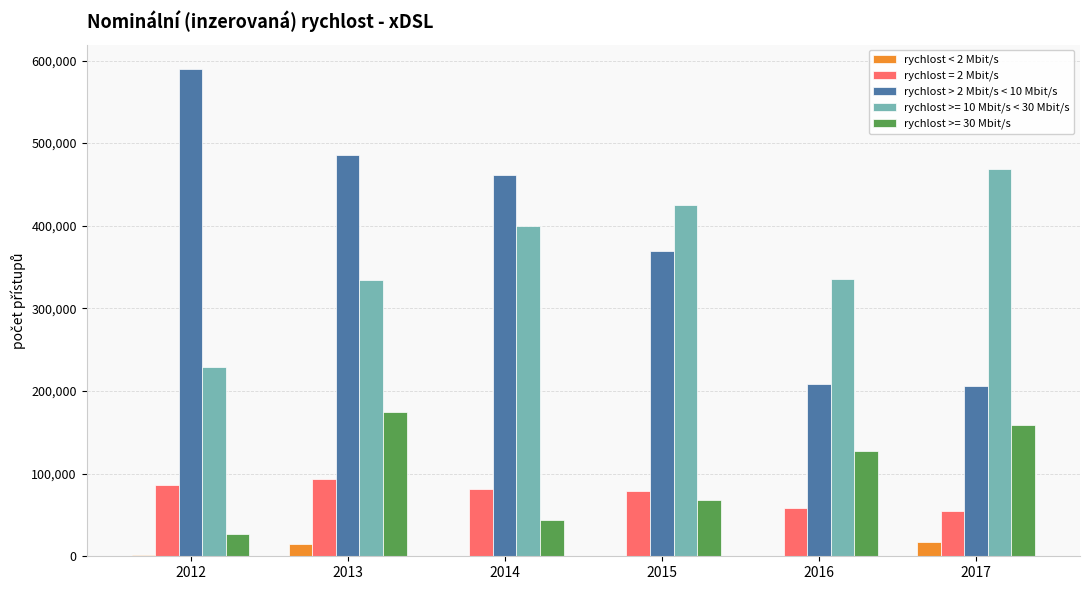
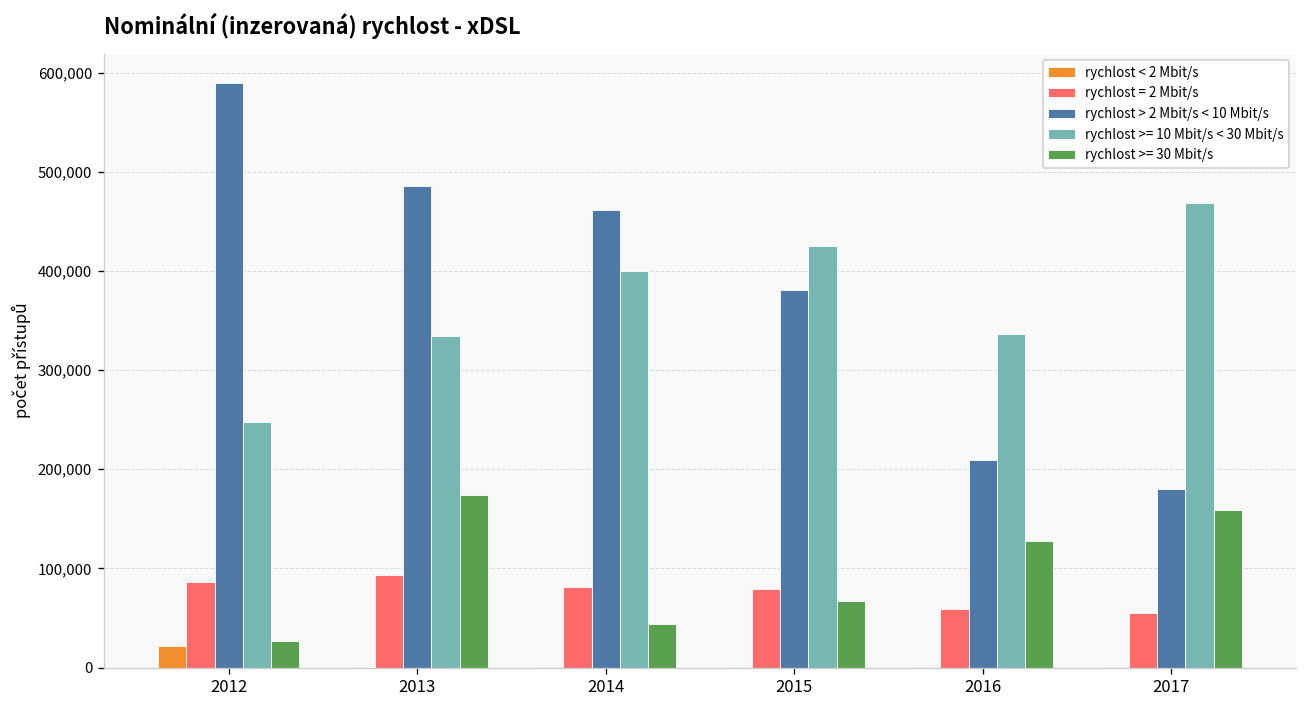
rychlost < 2 Mbit/s, 2012: 0 -> 20,000
rychlost >= 10 Mbit/s < 30 Mbit/s, 2012: 230,000 -> 250,000
rychlost < 2 Mbit/s, 2013: 20,000 -> 0
rychlost > 2 Mbit/s < 10 Mbit/s, 2015: 370,000 -> 380,000
rychlost < 2 Mbit/s, 2017: 20,000 -> 0
rychlost > 2 Mbit/s < 10 Mbit/s, 2017: 210,000 -> 180,000
